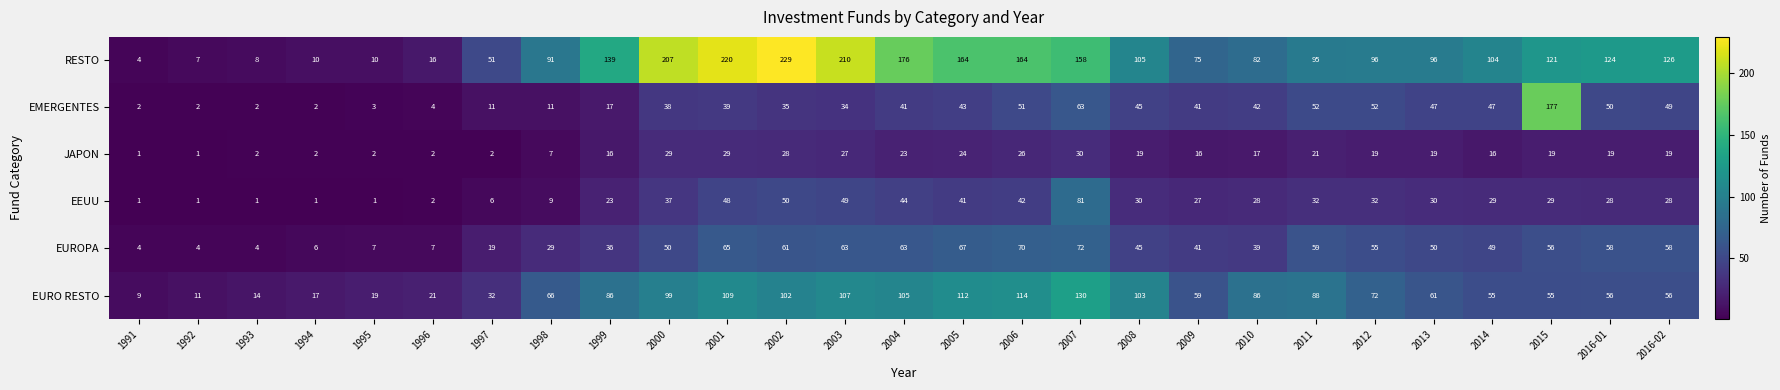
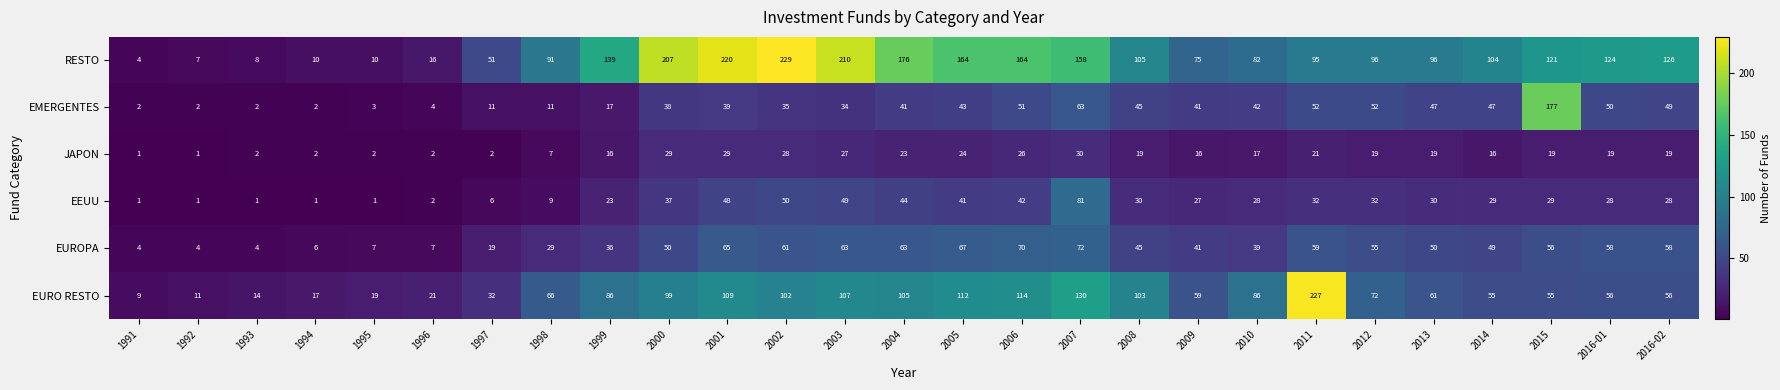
EURO RESTO, 2011: 88 -> 227
